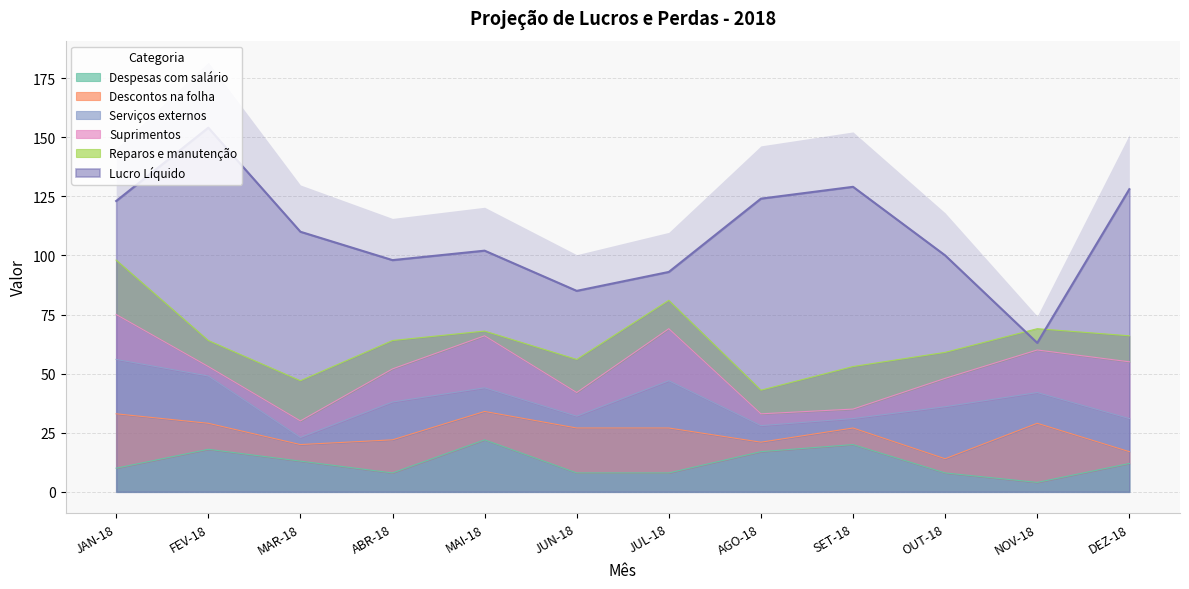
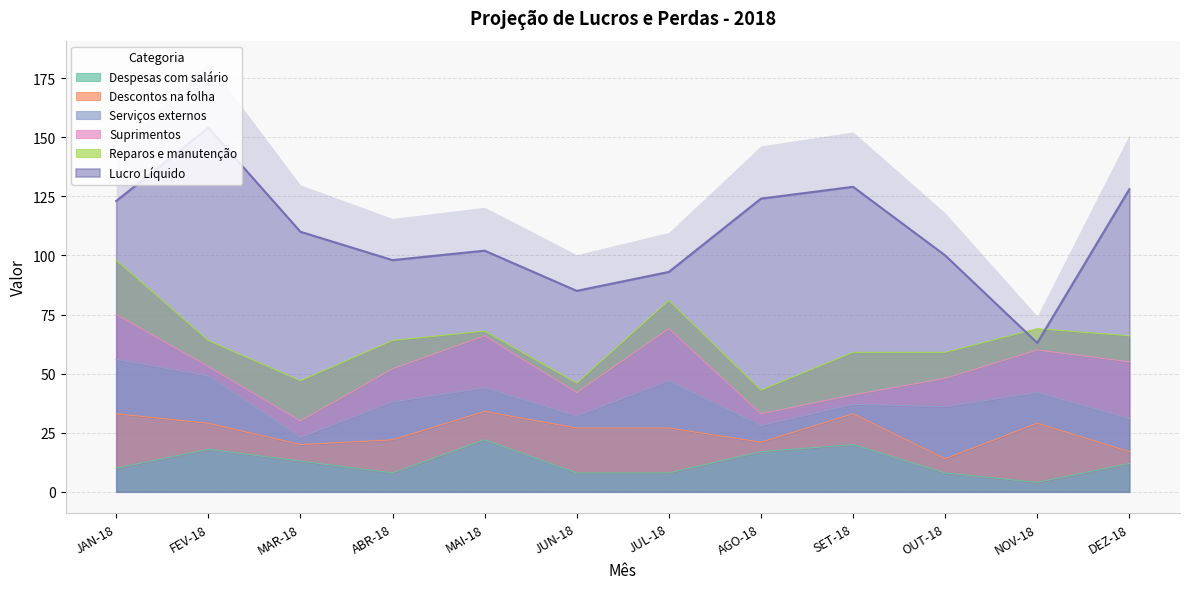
Reparos e manutenção, JUN-18: 14 -> 4
Descontos na folha, SET-18: 7 -> 13
